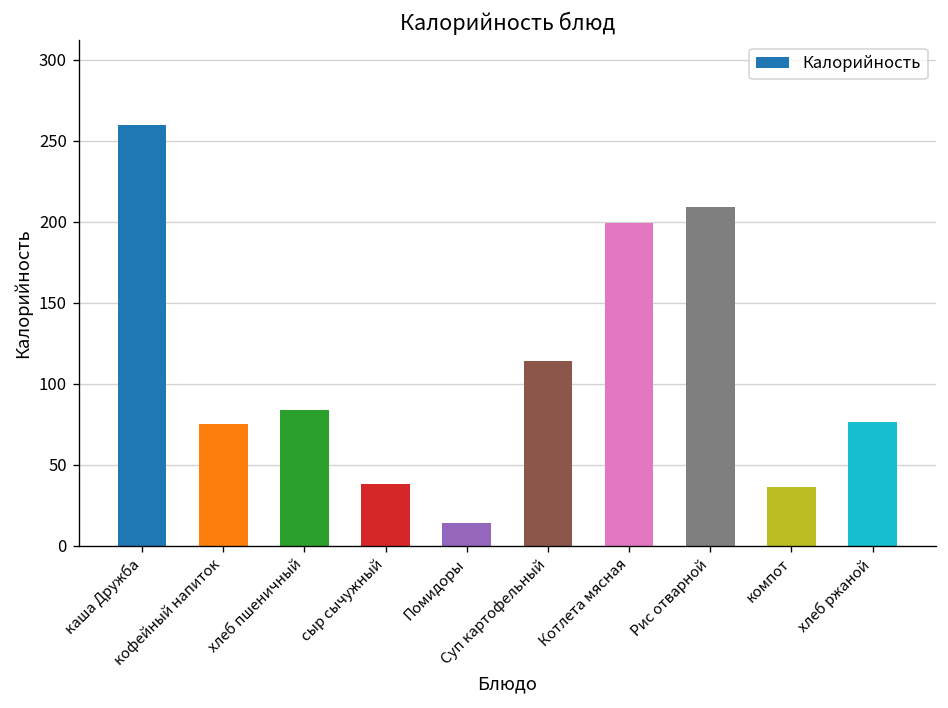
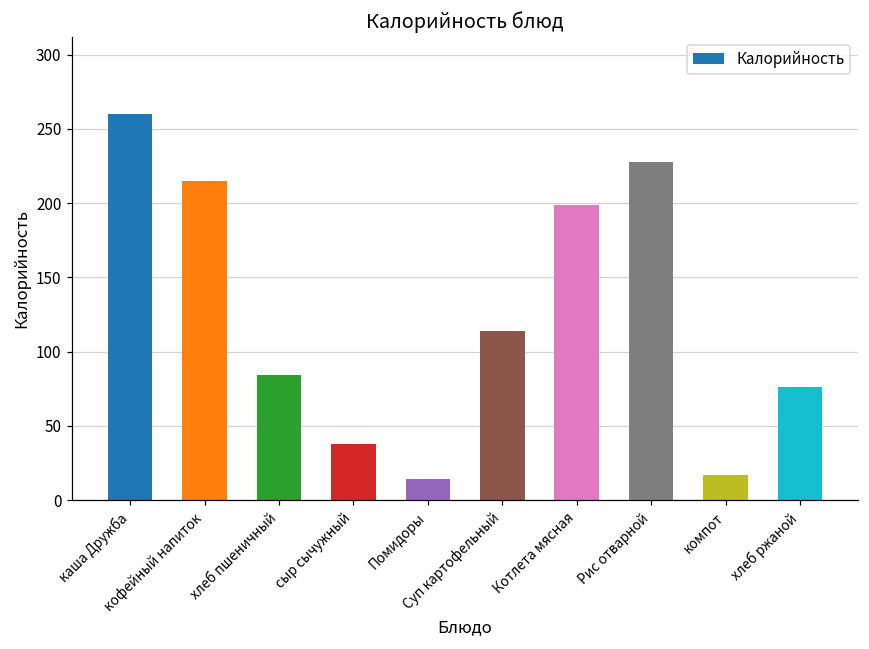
кофейный напиток: 75 -> 215
Рис отварной: 209 -> 228
компот: 36 -> 17
